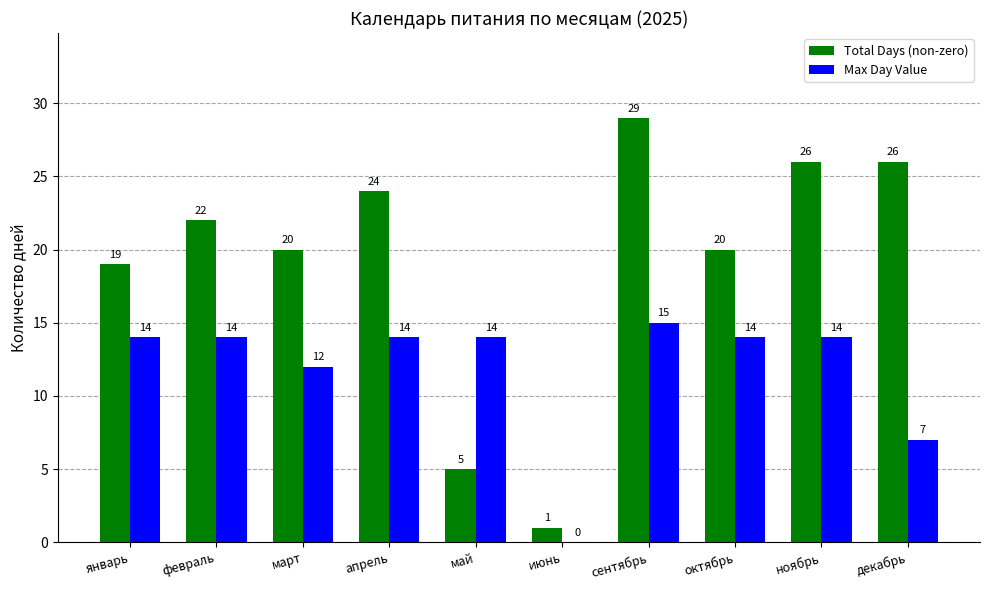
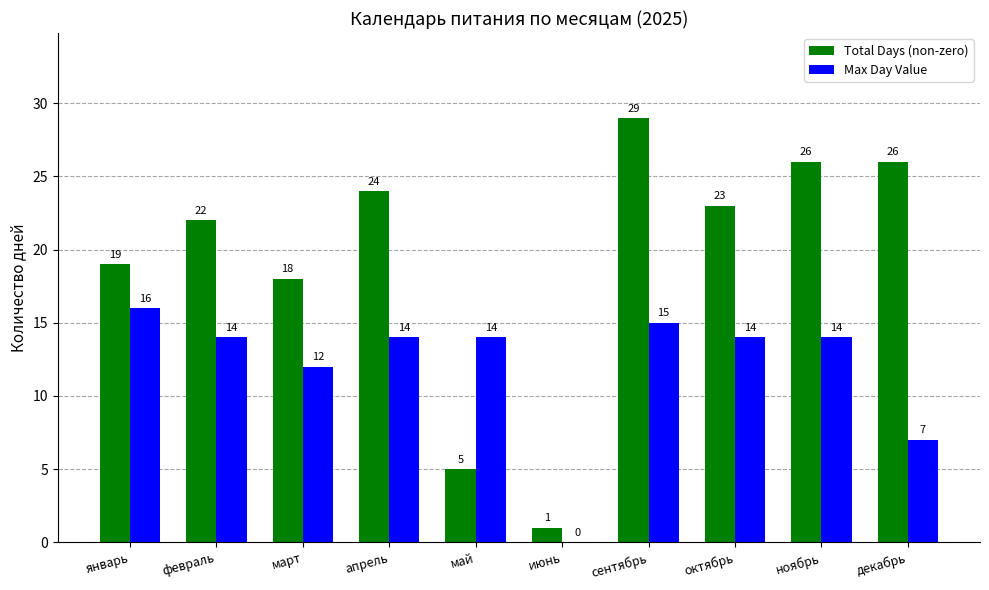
Max Day Value, январь: 14 -> 16
Total Days (non-zero), март: 20 -> 18
Total Days (non-zero), октябрь: 20 -> 23
